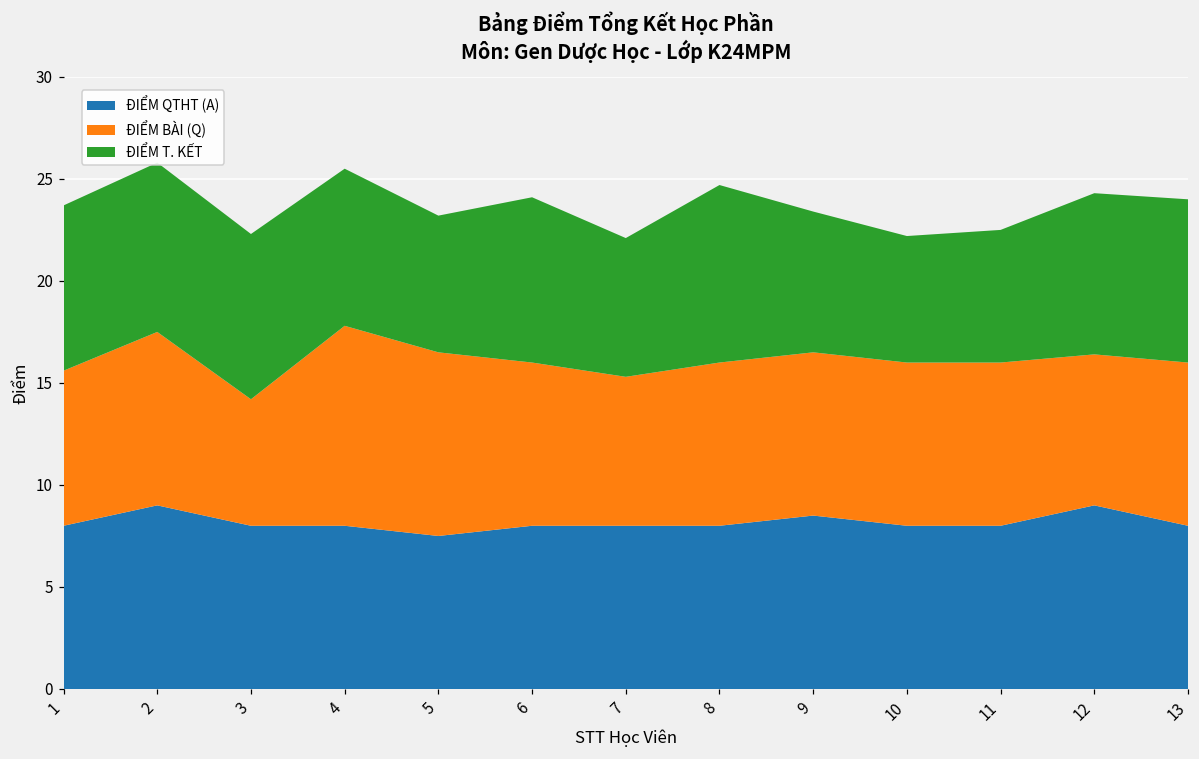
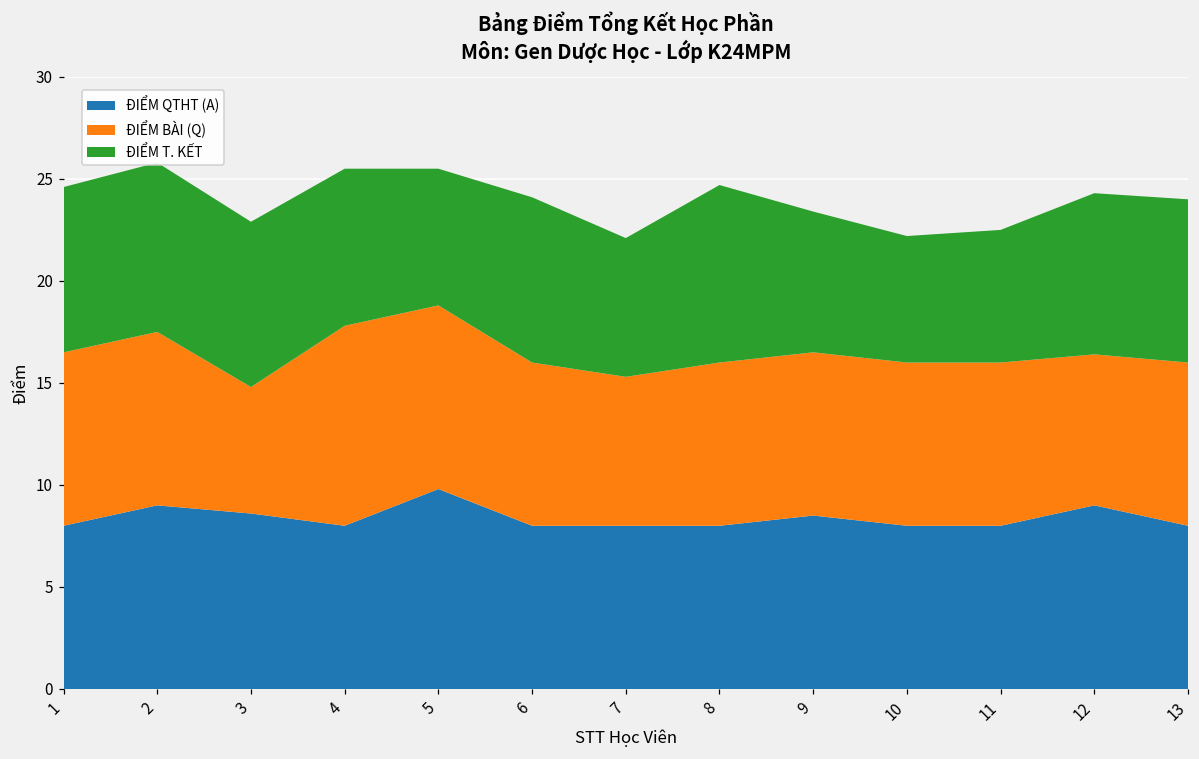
ĐIỂM BÀI (Q), 1: 7.6 -> 8.5
ĐIỂM QTHT (A), 3: 8.0 -> 8.6
ĐIỂM QTHT (A), 5: 7.5 -> 9.8
